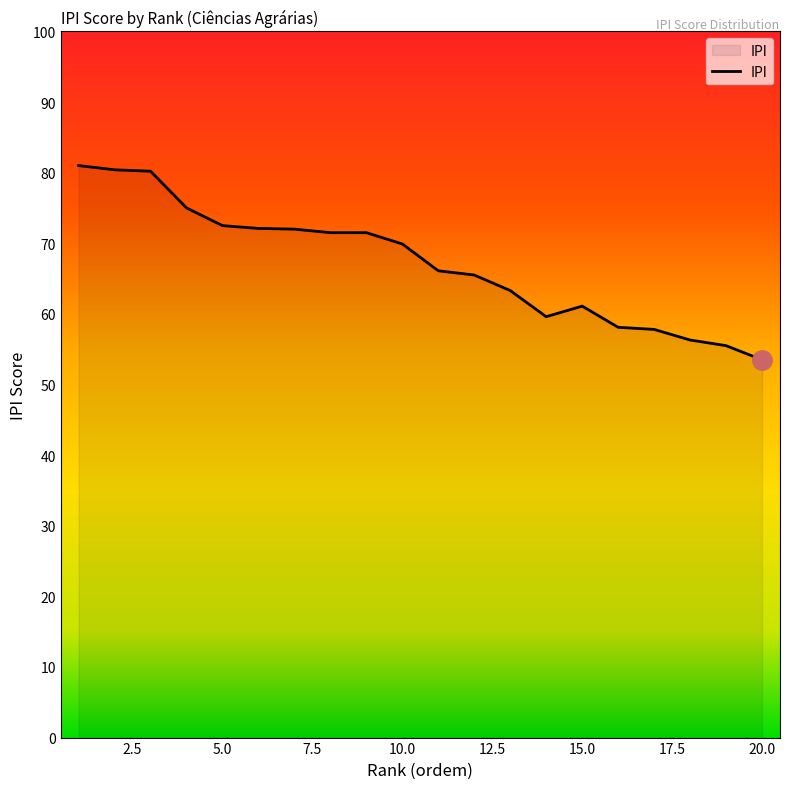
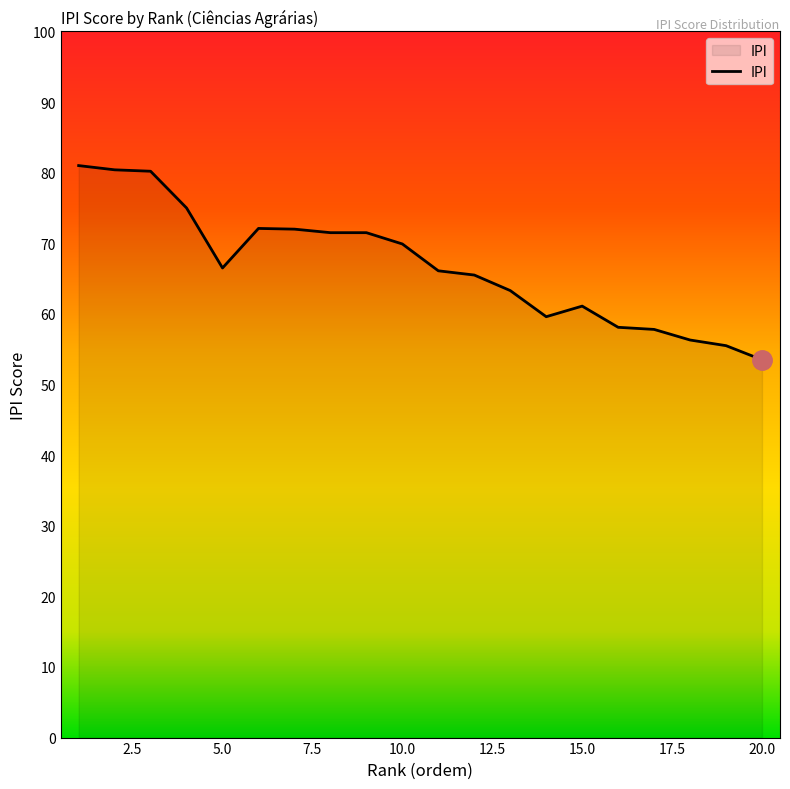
IPI, 5.0: 73 -> 67
